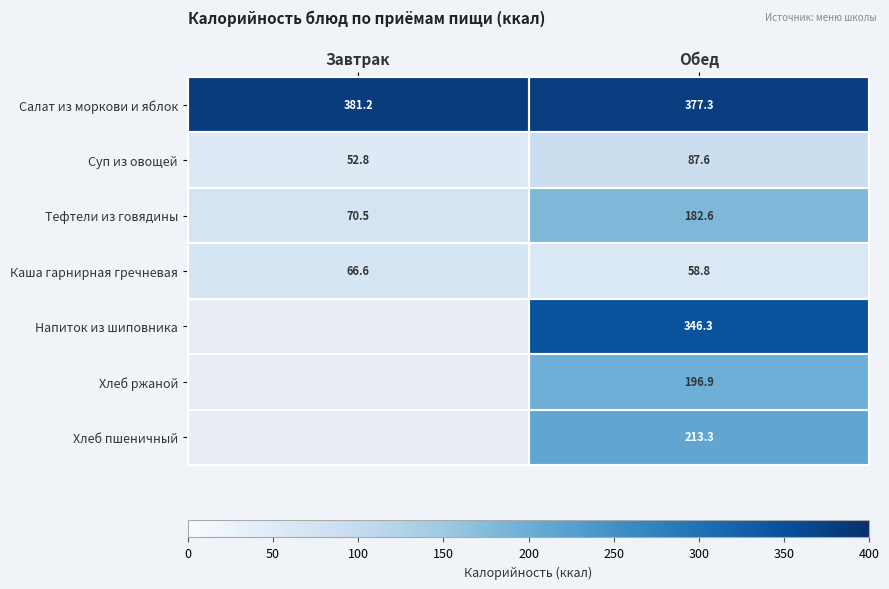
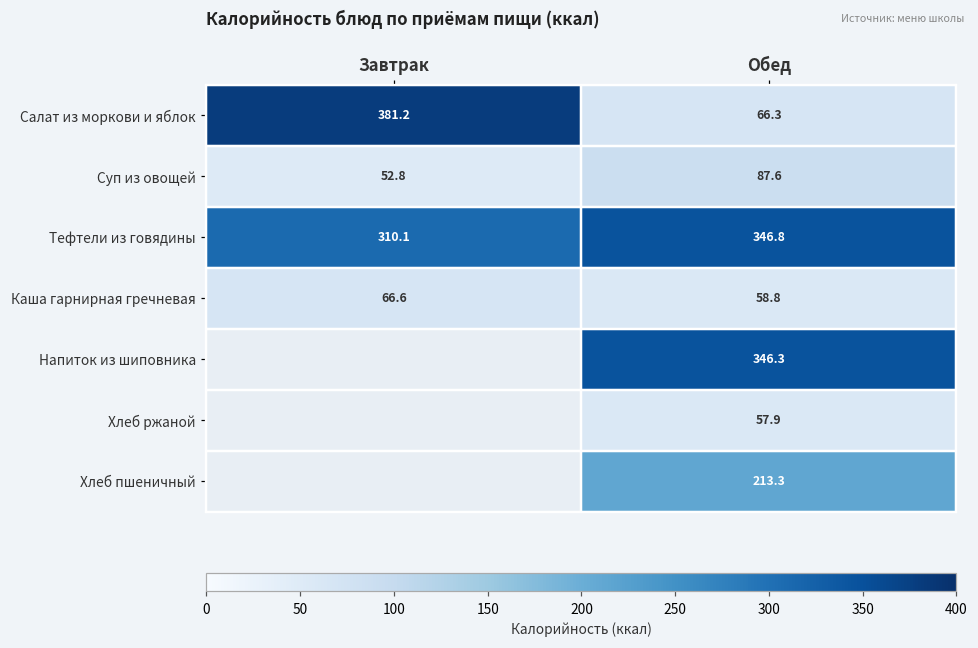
Салат из моркови и яблок, Обед: 377.3 -> 66.3
Тефтели из говядины, Завтрак: 70.5 -> 310.1
Тефтели из говядины, Обед: 182.6 -> 346.8
Хлеб ржаной, Обед: 196.9 -> 57.9
